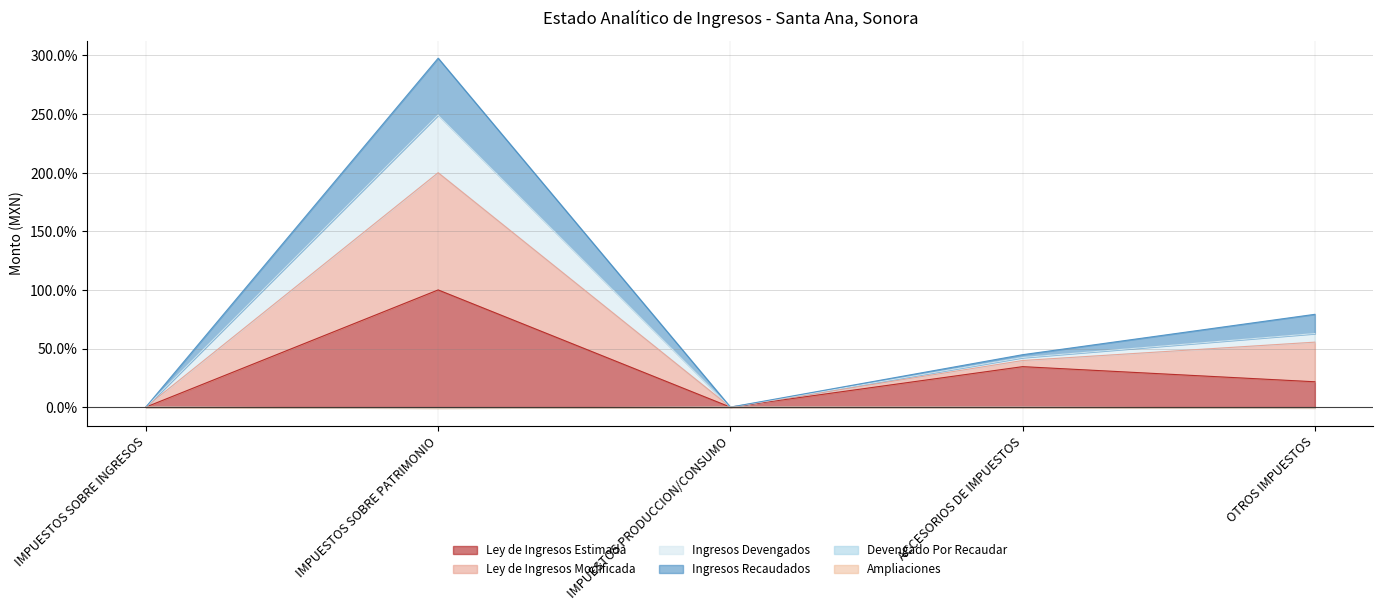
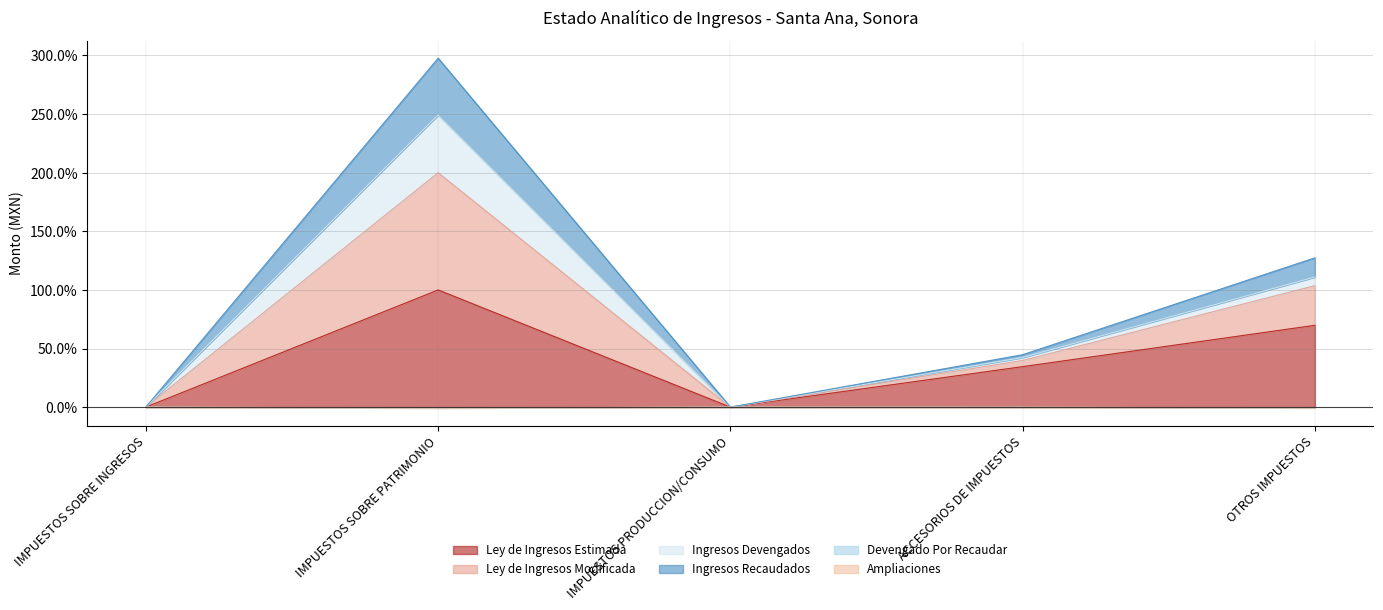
Ley de Ingresos Estimada, OTROS IMPUESTOS: 22% -> 70%
